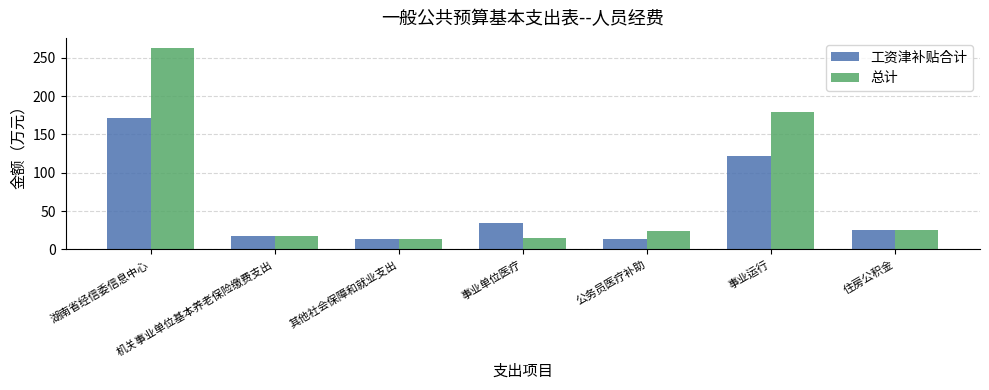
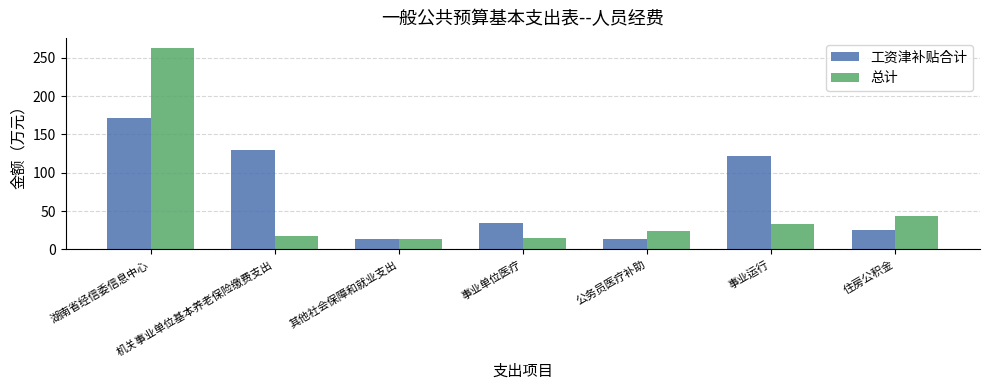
工资津补贴合计, 机关事业单位基本养老保险缴费支出: 20 -> 130
总计, 事业运行: 180 -> 30
总计, 住房公积金: 30 -> 40
